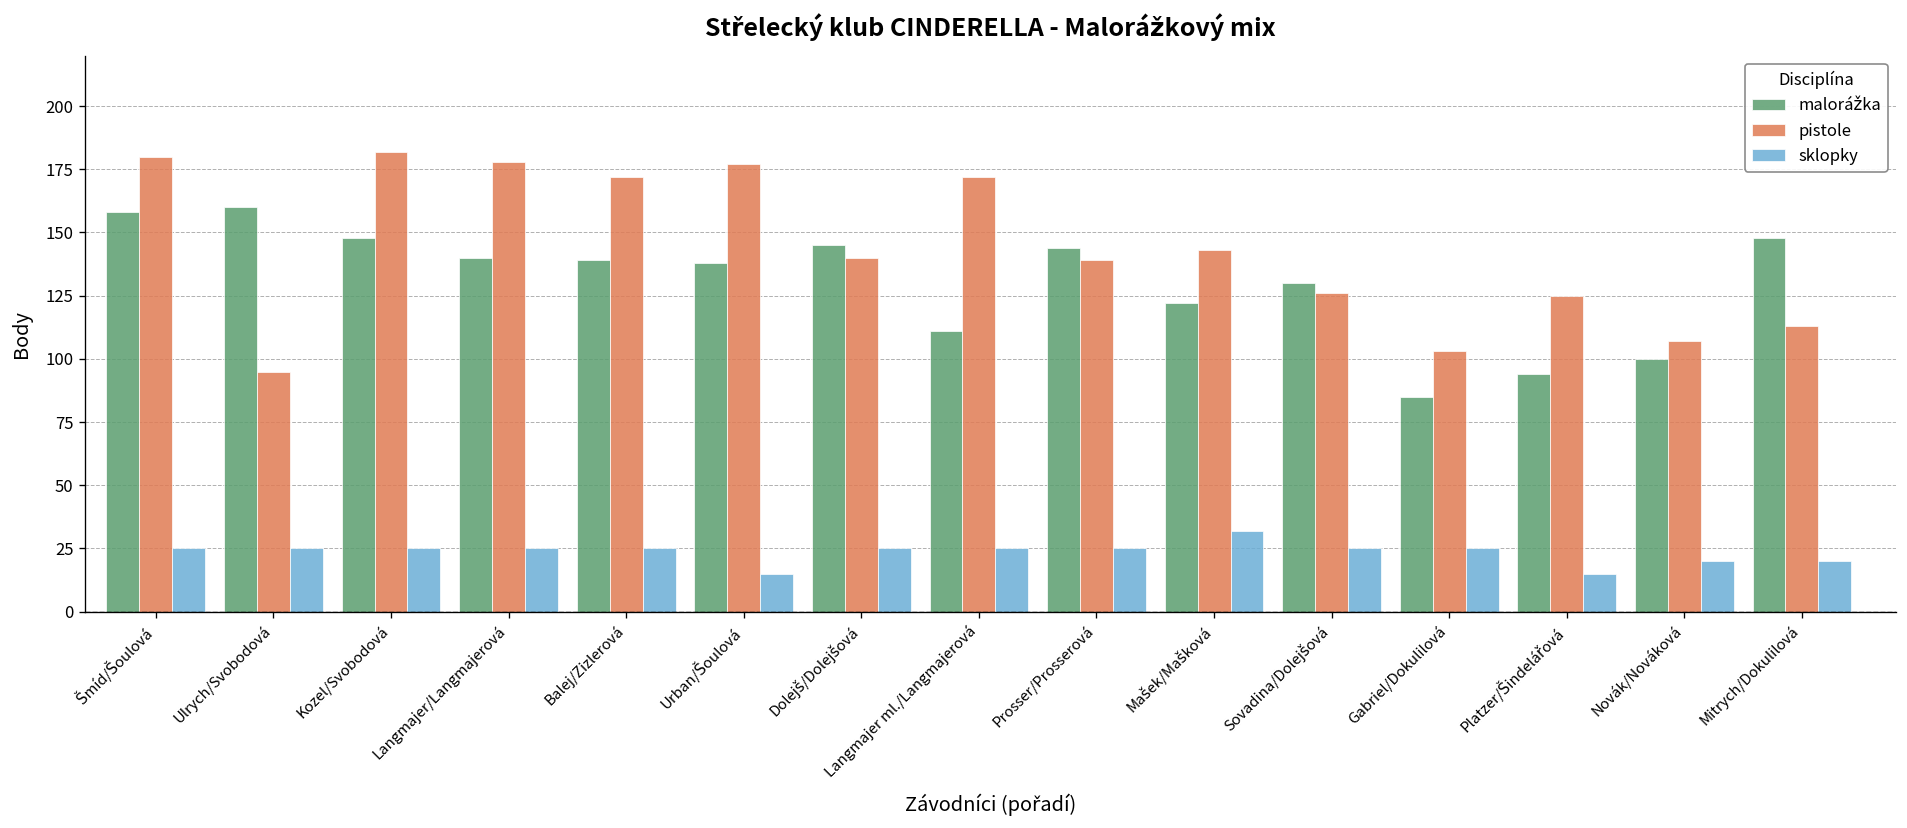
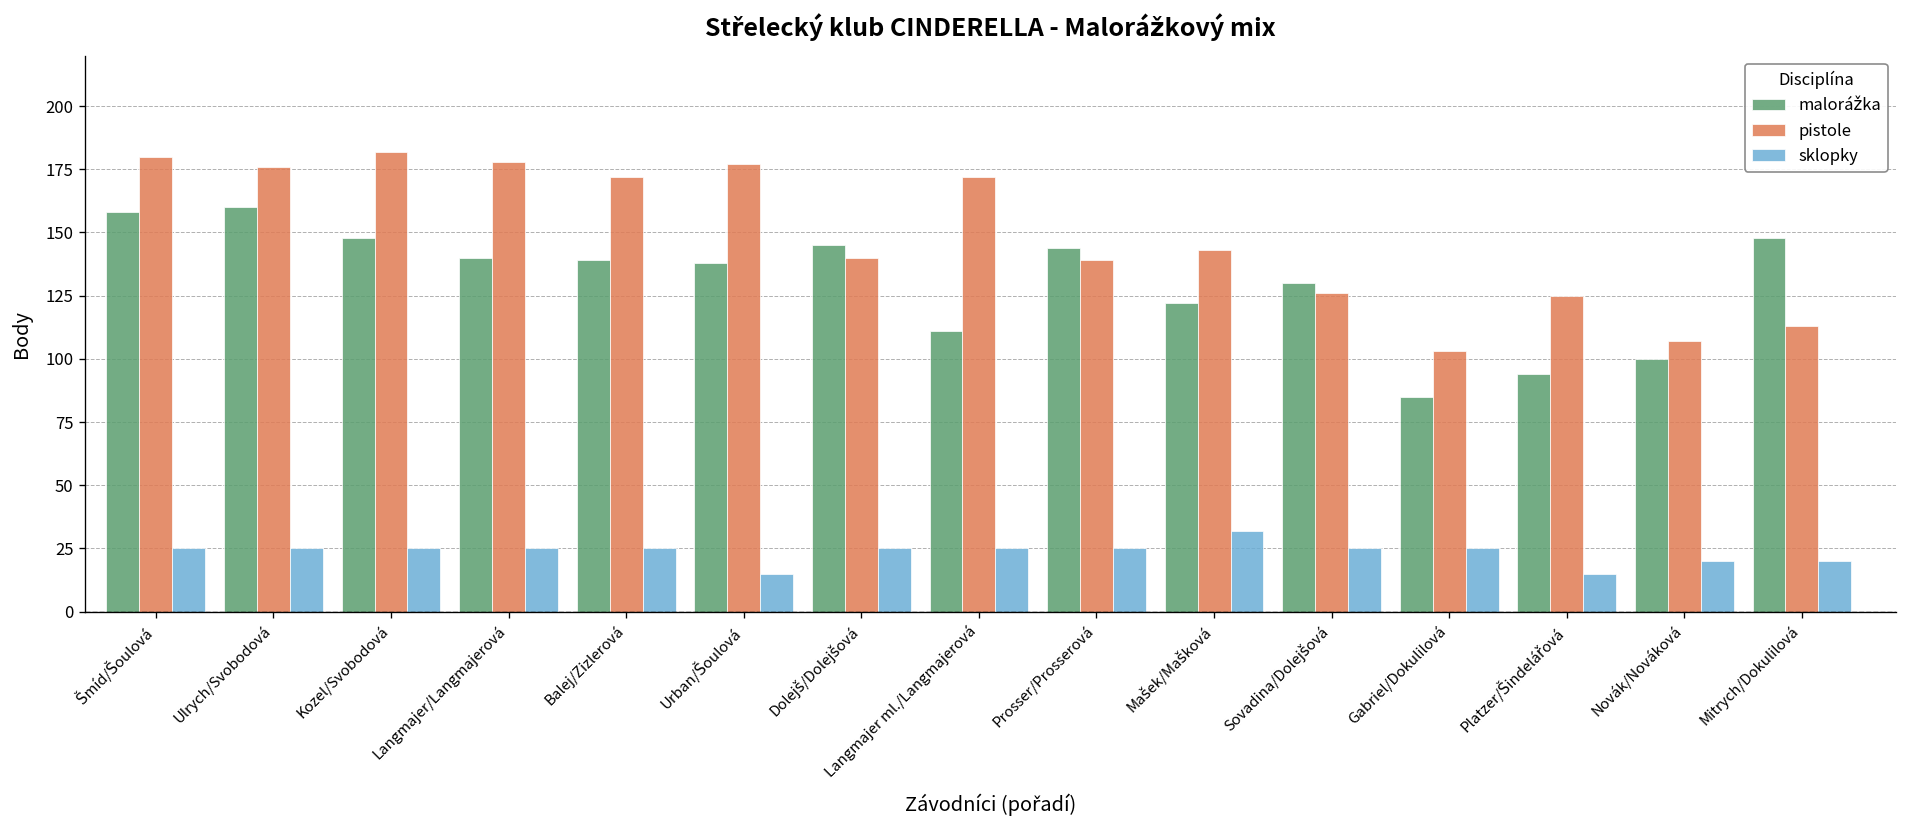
pistole, Ulrych/Svobodová: 95 -> 176
